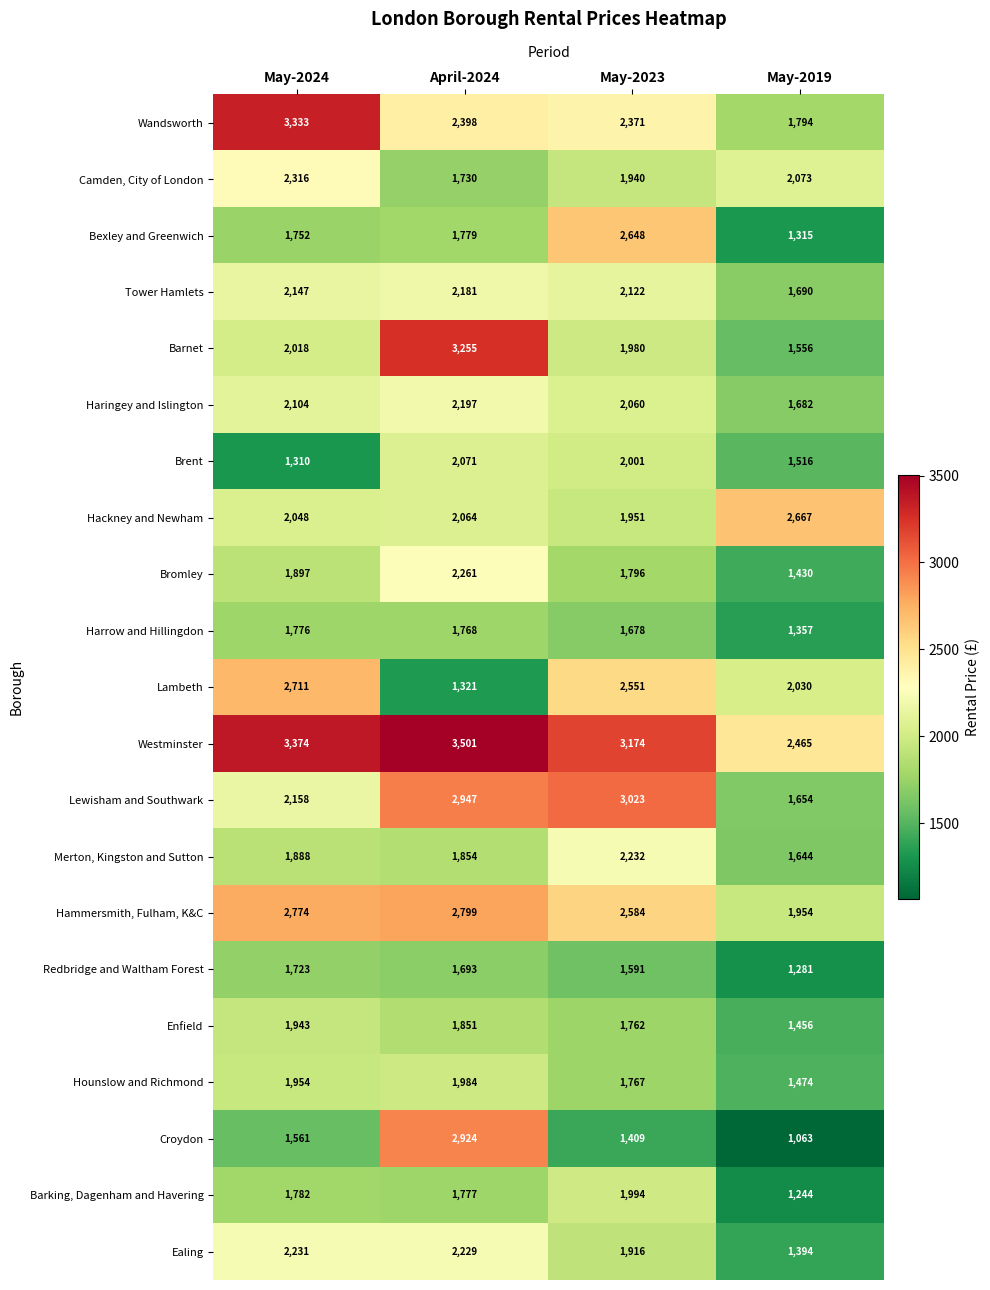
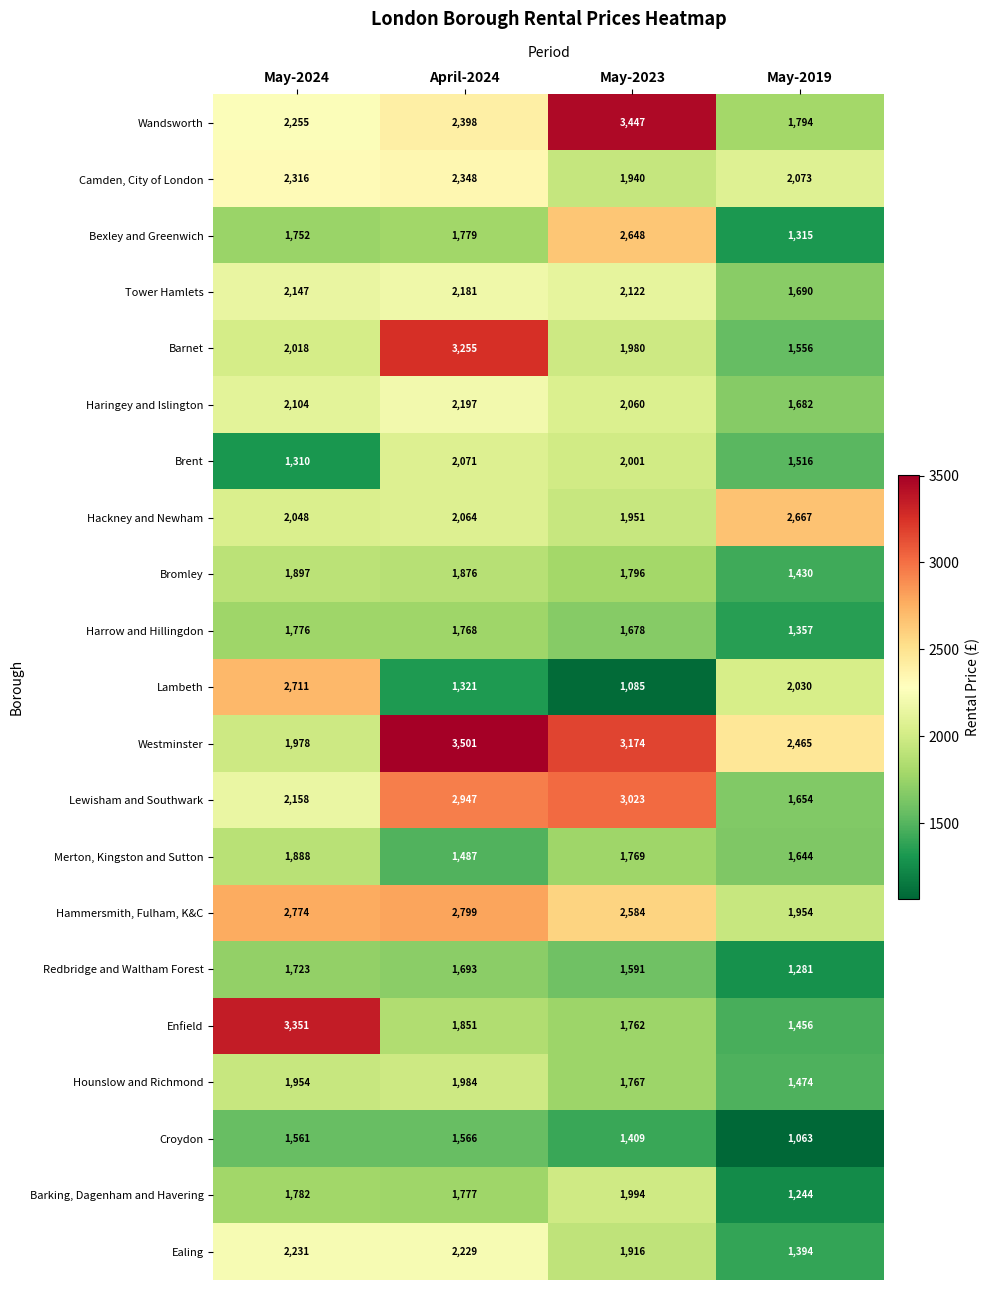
Wandsworth, May-2024: 3,333 -> 2,255
Wandsworth, May-2023: 2,371 -> 3,447
Camden, City of London, April-2024: 1,730 -> 2,348
Bromley, April-2024: 2,261 -> 1,876
Lambeth, May-2023: 2,551 -> 1,085
Westminster, May-2024: 3,374 -> 1,978
Merton, Kingston and Sutton, April-2024: 1,854 -> 1,487
Merton, Kingston and Sutton, May-2023: 2,232 -> 1,769
Enfield, May-2024: 1,943 -> 3,351
Croydon, April-2024: 2,924 -> 1,566
